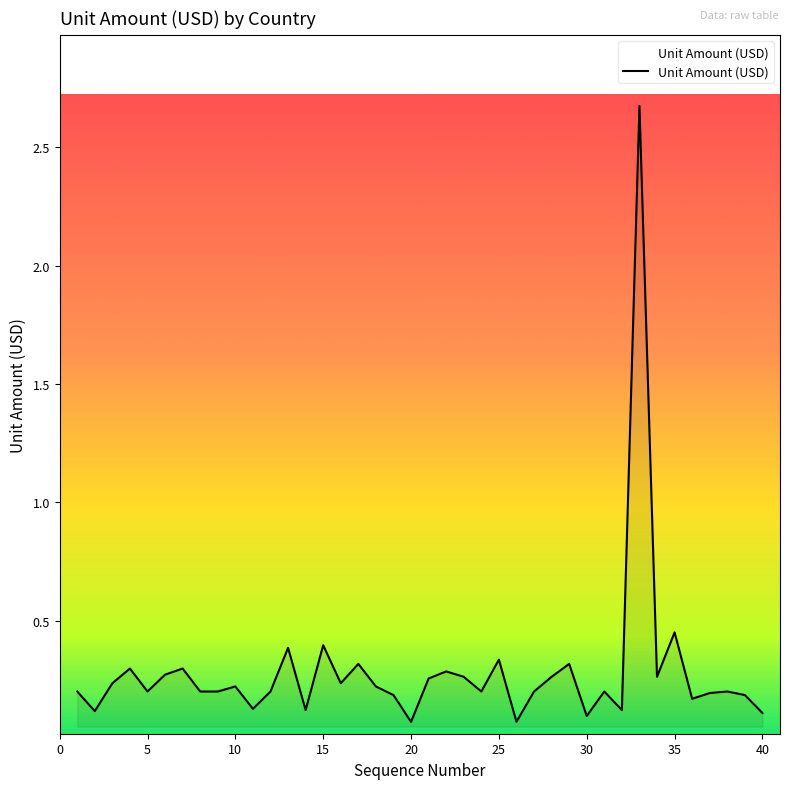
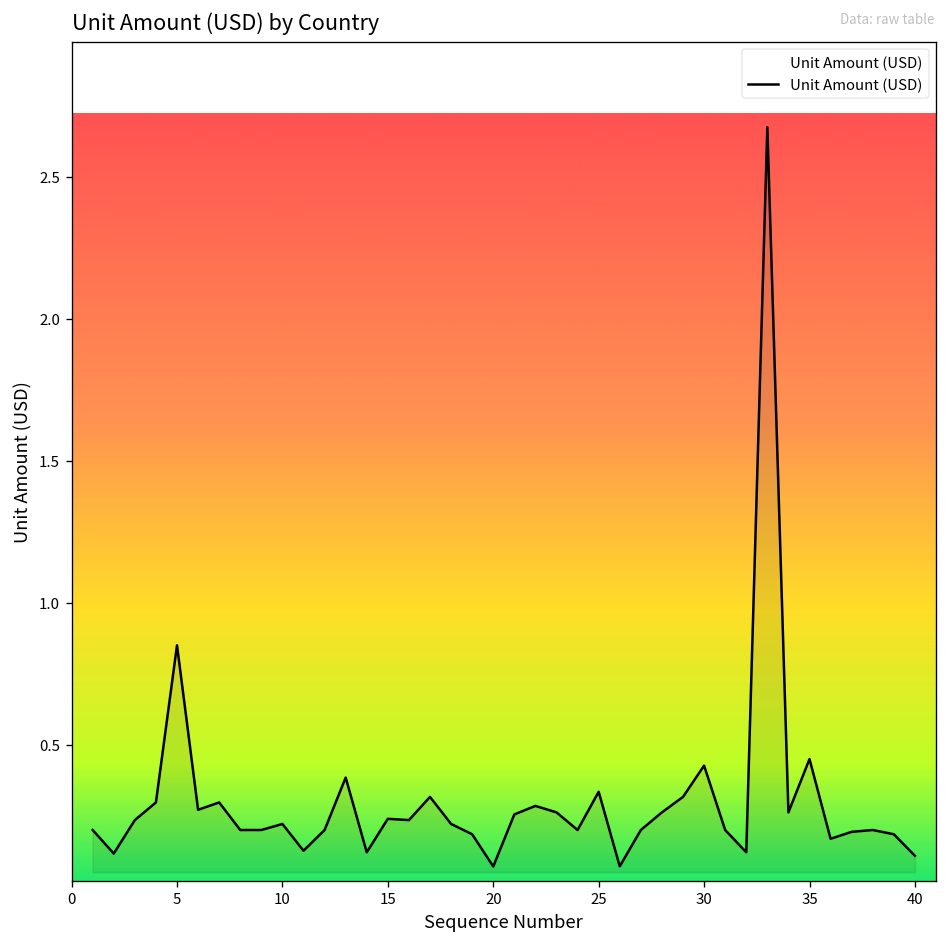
5: 0.20 -> 0.85
15: 0.40 -> 0.24
30: 0.10 -> 0.43
